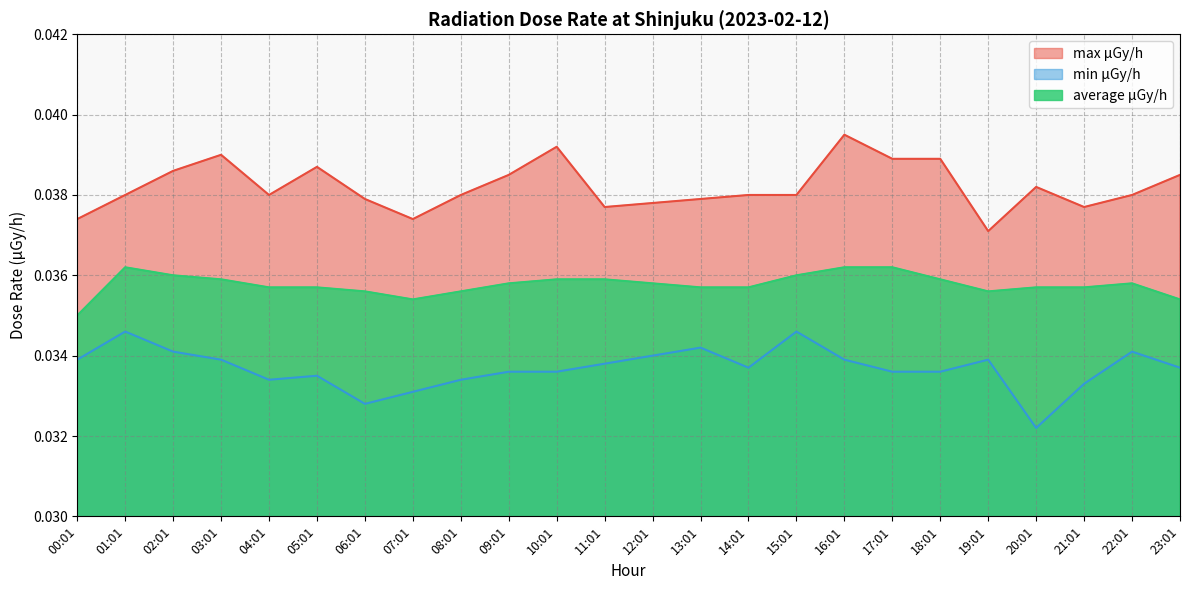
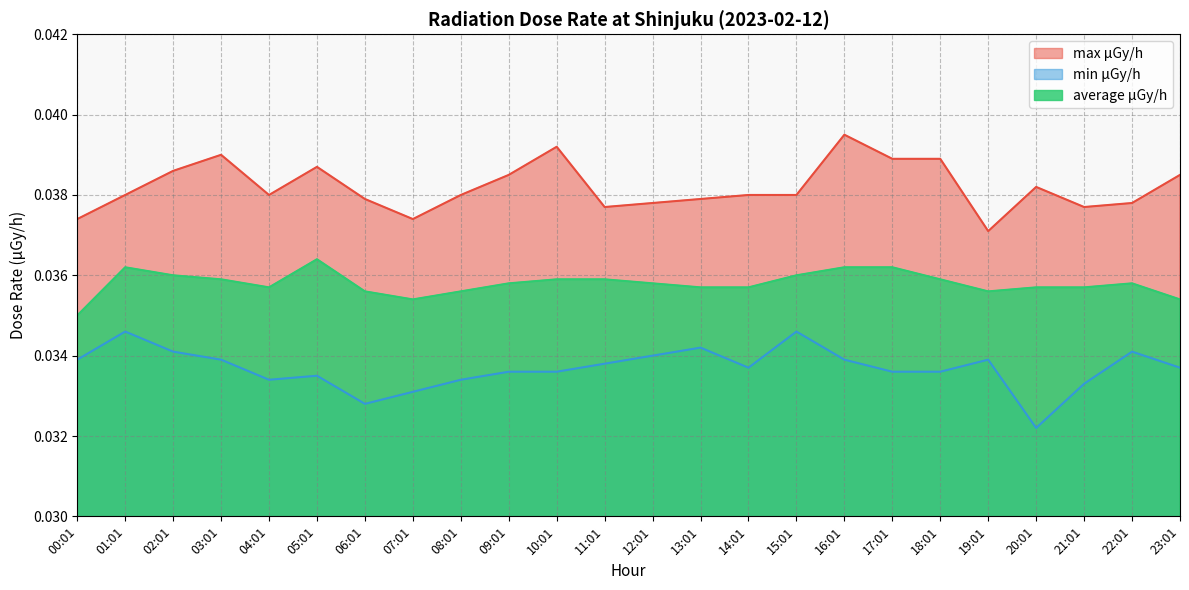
average μGy/h, 05:01: 0.0357 -> 0.0364
max μGy/h, 22:01: 0.0380 -> 0.0378
